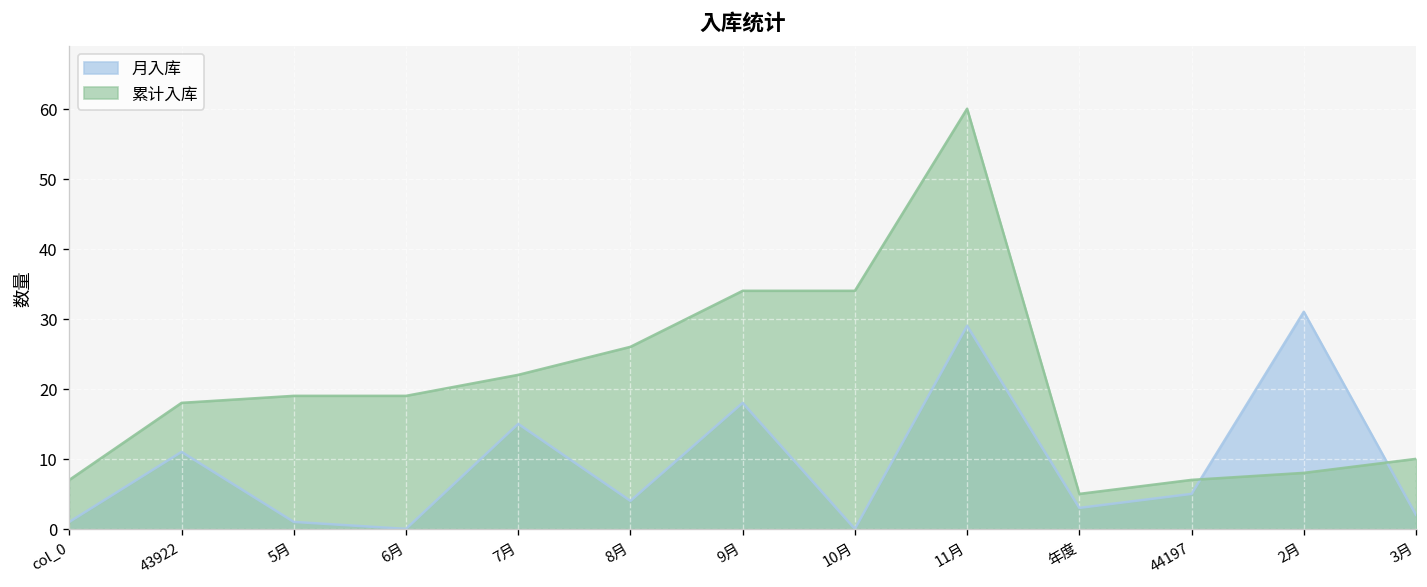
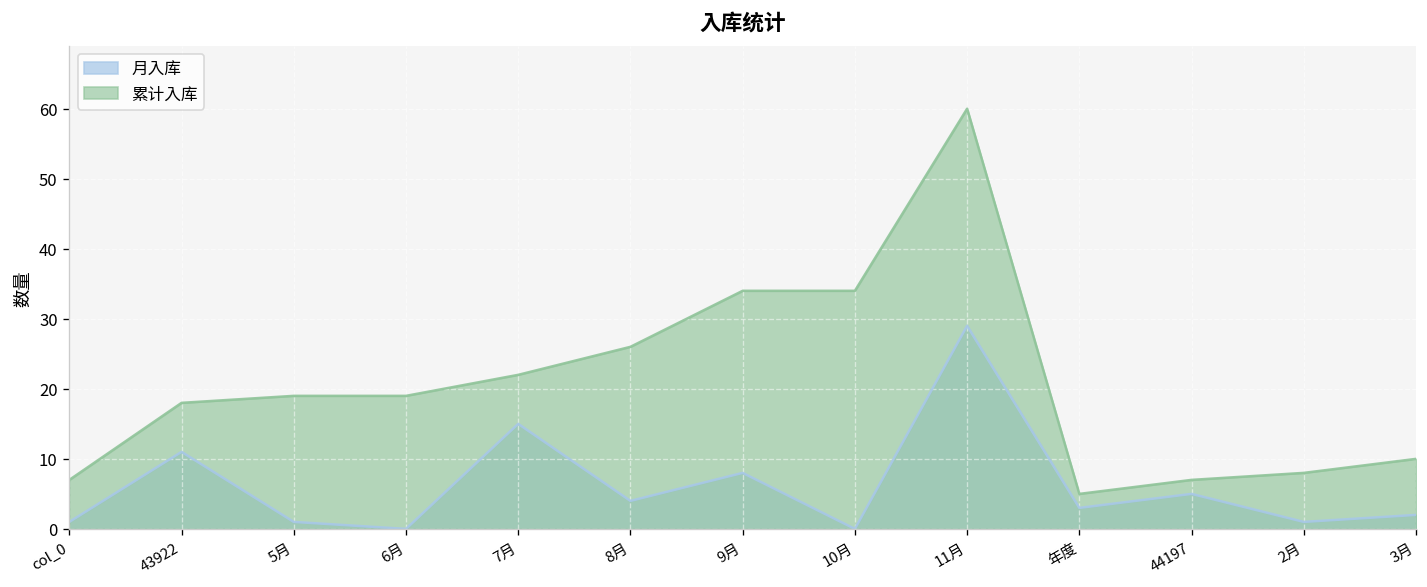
月入库, 9月: 18 -> 8
月入库, 2月: 31 -> 1
